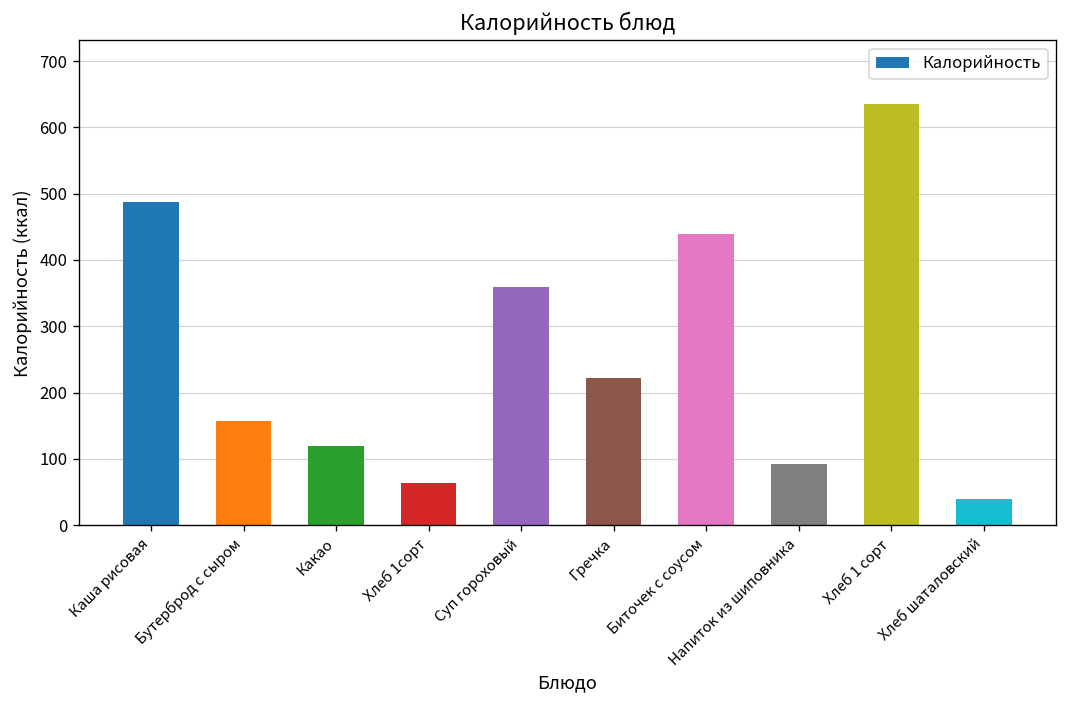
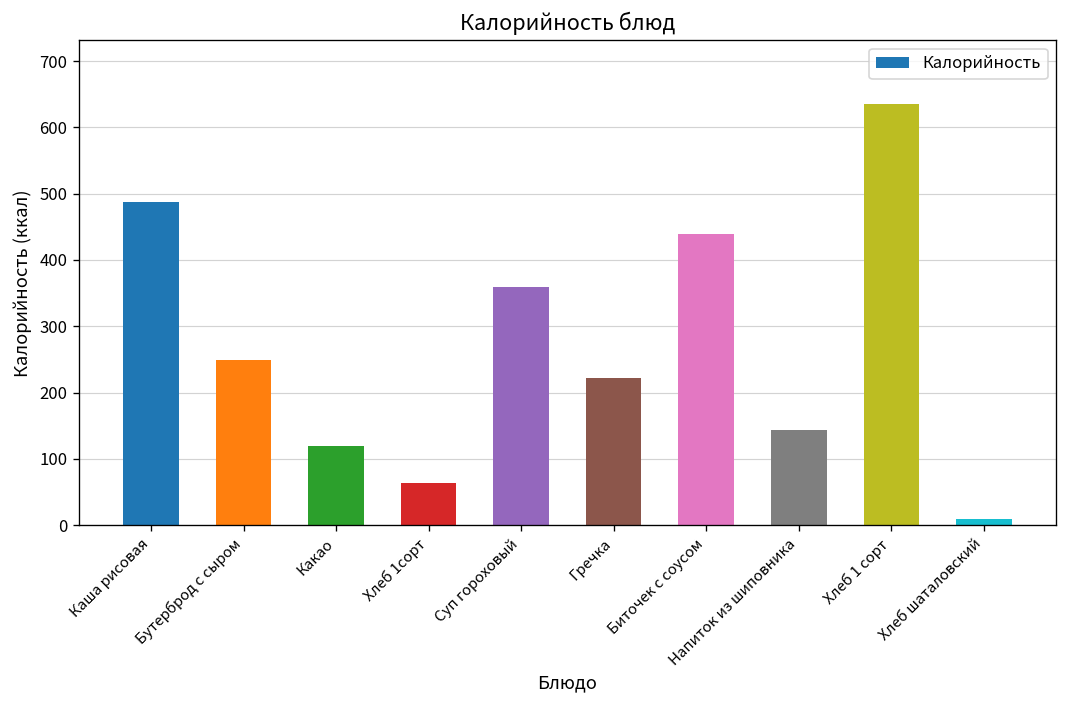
Бутерброд с сыром: 160 -> 250
Напиток из шиповника: 90 -> 140
Хлеб шаталовский: 40 -> 10
